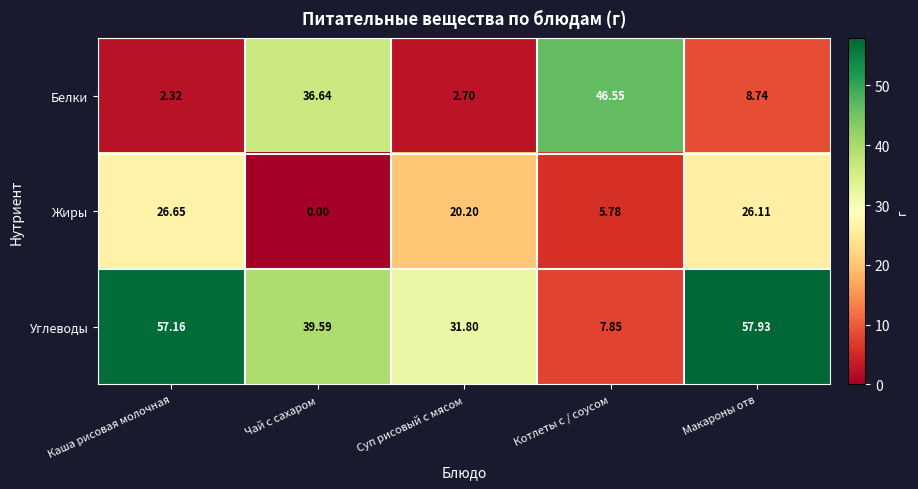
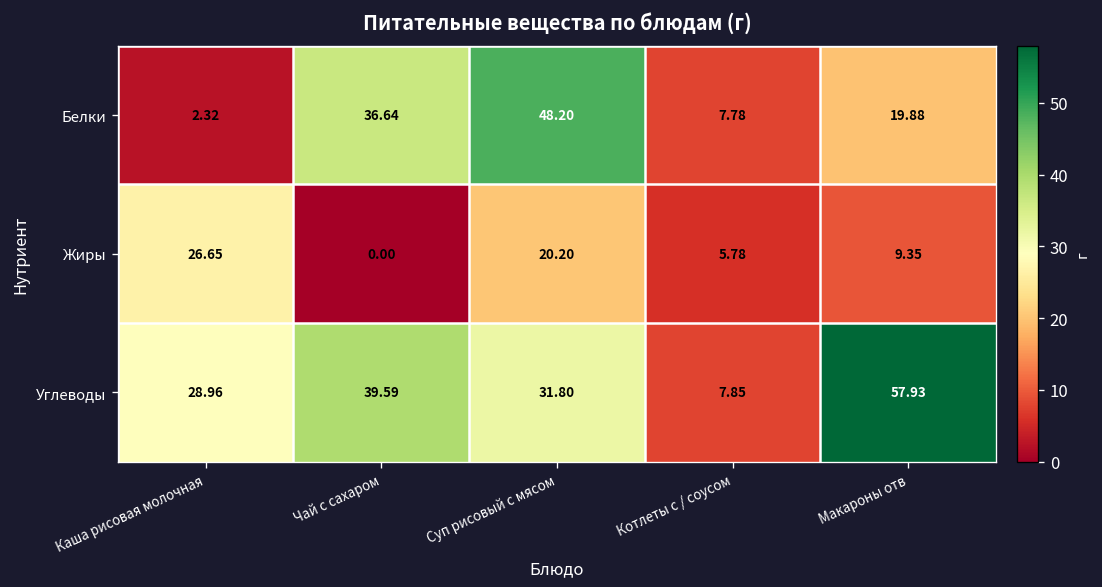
Белки, Суп рисовый с мясом: 2.70 -> 48.20
Белки, Котлеты с / соусом: 46.55 -> 7.78
Белки, Макароны отв: 8.74 -> 19.88
Жиры, Макароны отв: 26.11 -> 9.35
Углеводы, Каша рисовая молочная: 57.16 -> 28.96
